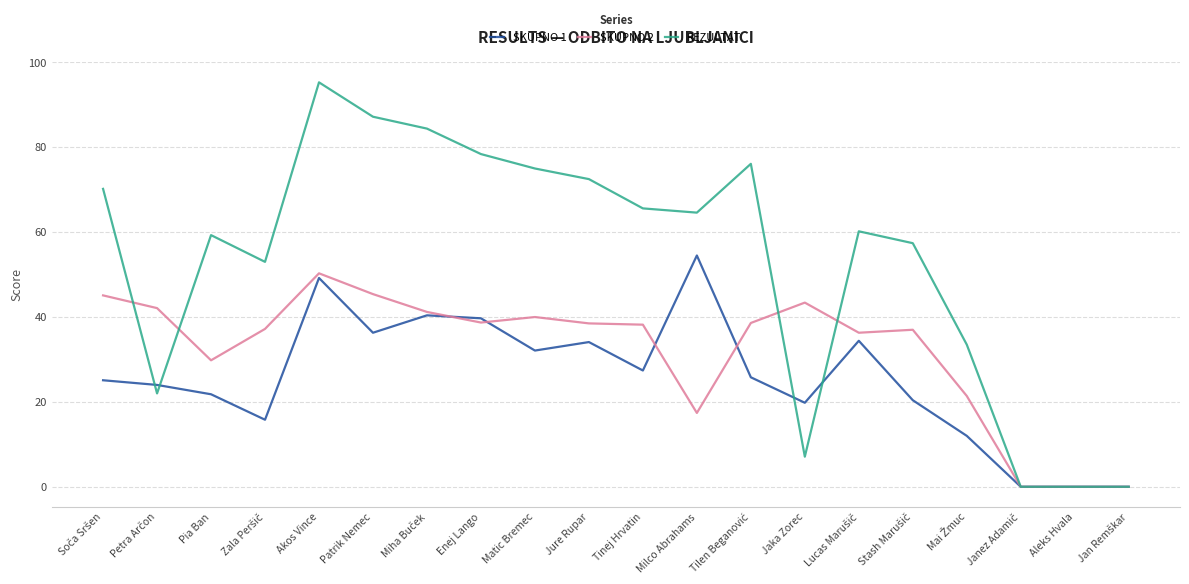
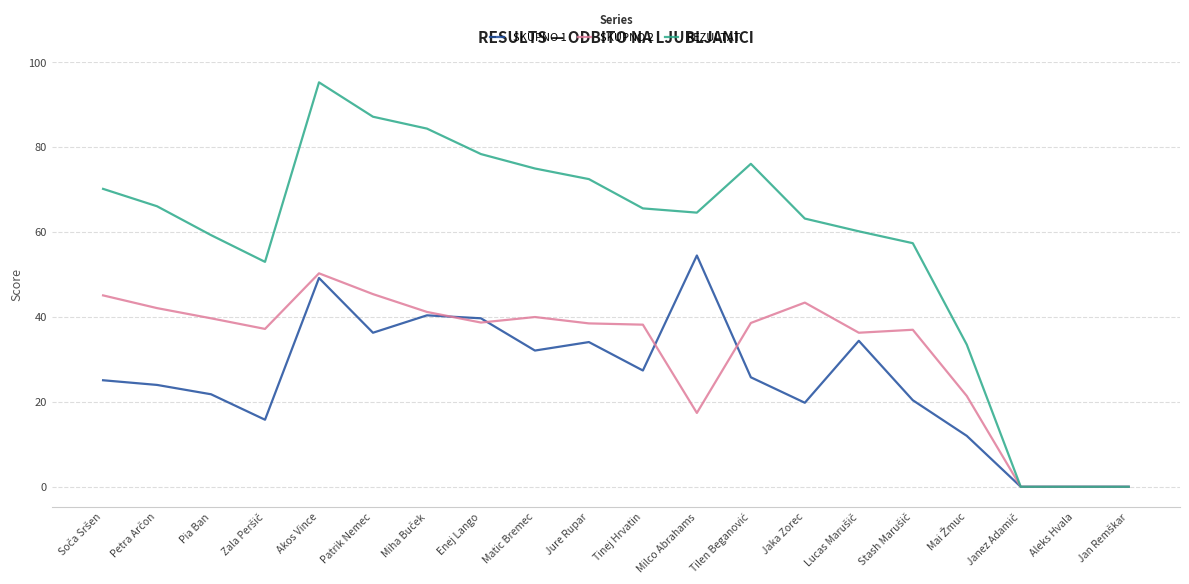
REZULTAT, Petra Arčon: 22 -> 66
SKUPNO 2, Pia Ban: 30 -> 40
REZULTAT, Jaka Zorec: 7 -> 63
